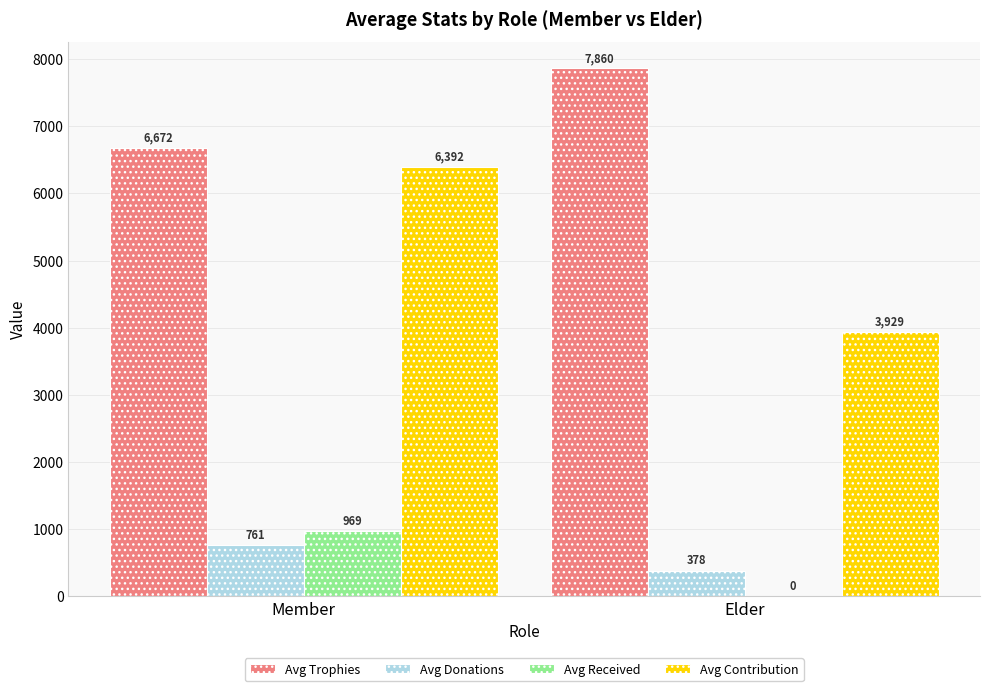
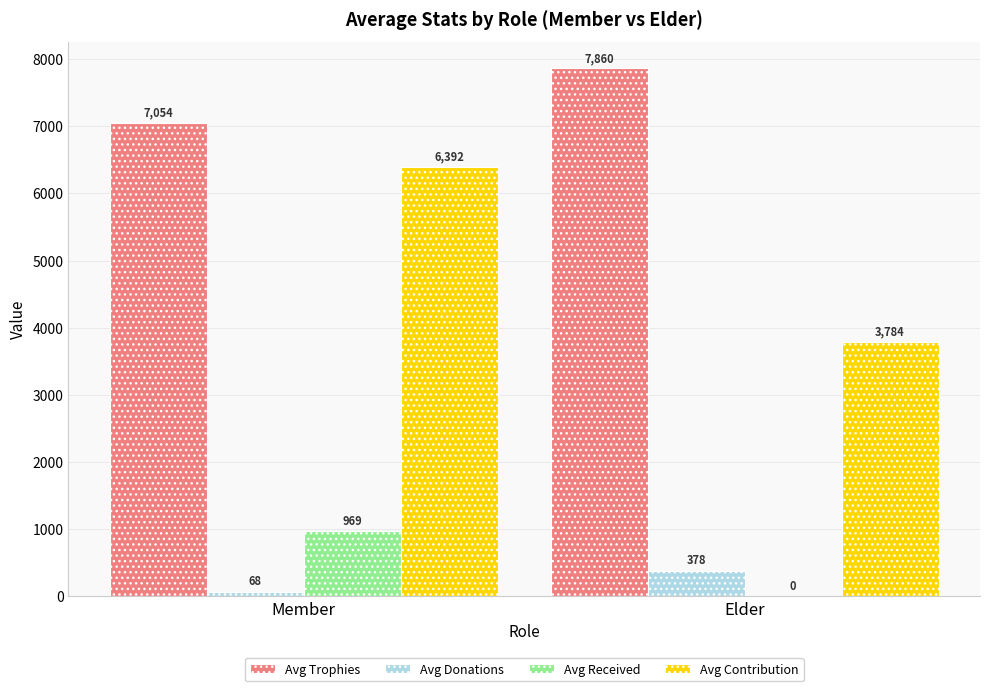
Avg Trophies, Member: 6,672 -> 7,054
Avg Donations, Member: 761 -> 68
Avg Contribution, Elder: 3,929 -> 3,784
